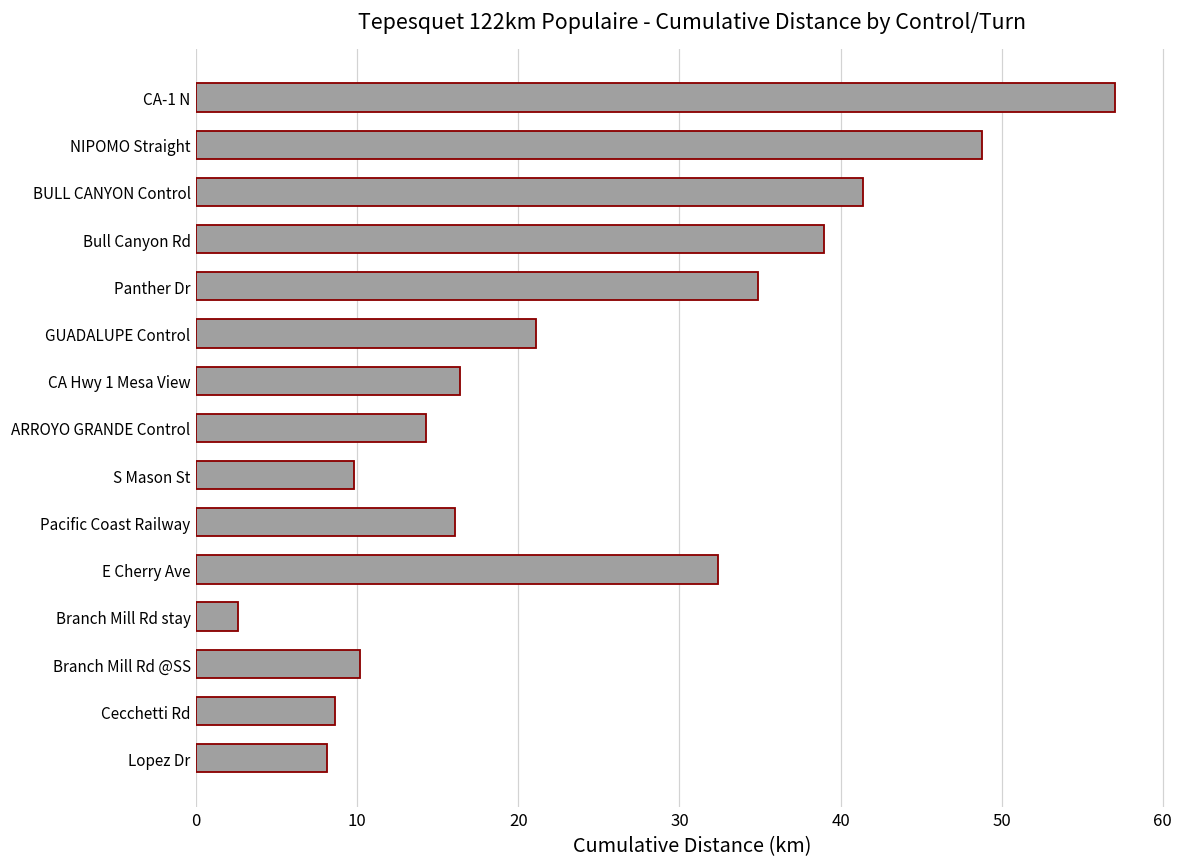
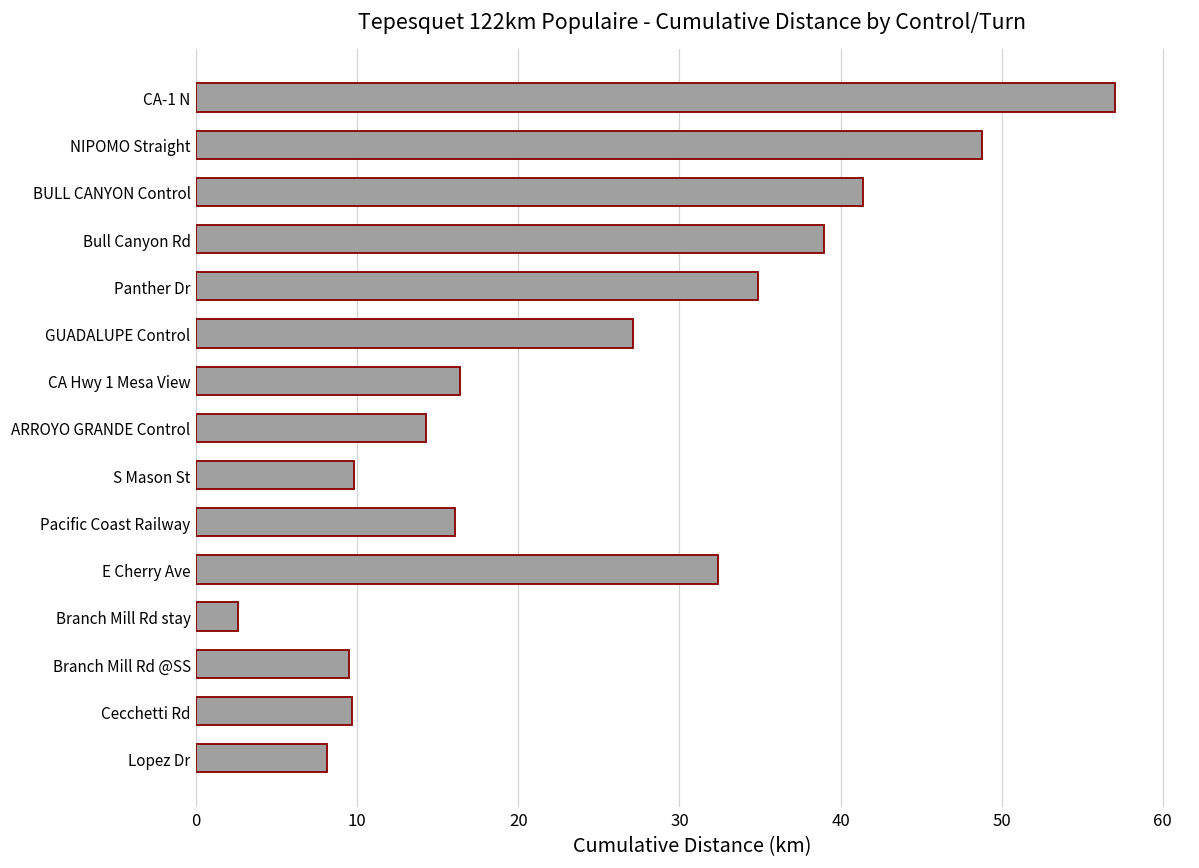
GUADALUPE Control: 21.1 -> 27.1
Branch Mill Rd @SS: 10.2 -> 9.5
Cecchetti Rd: 8.6 -> 9.7
